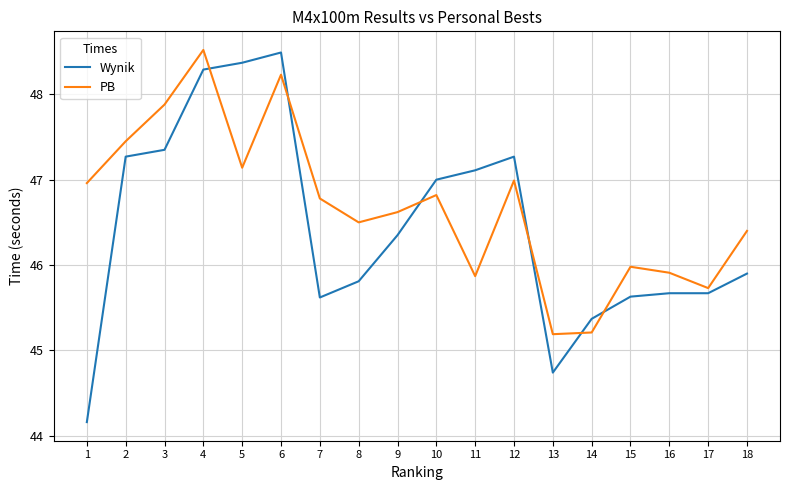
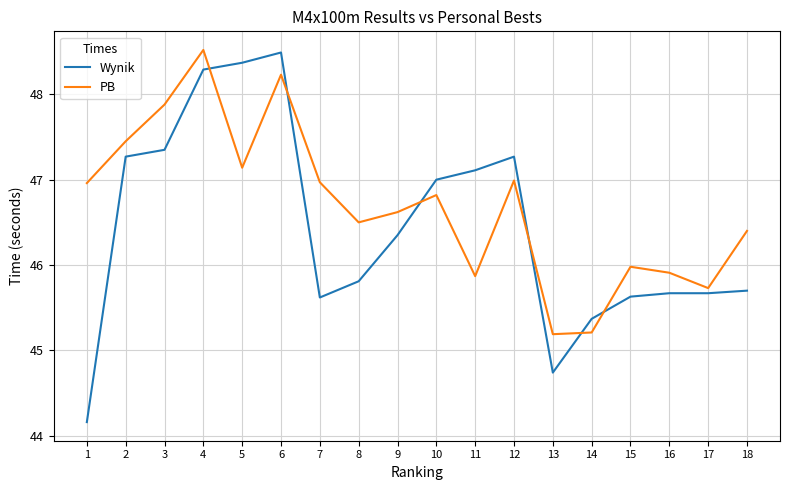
PB, 7: 46.8 -> 47.0
Wynik, 18: 45.9 -> 45.7
